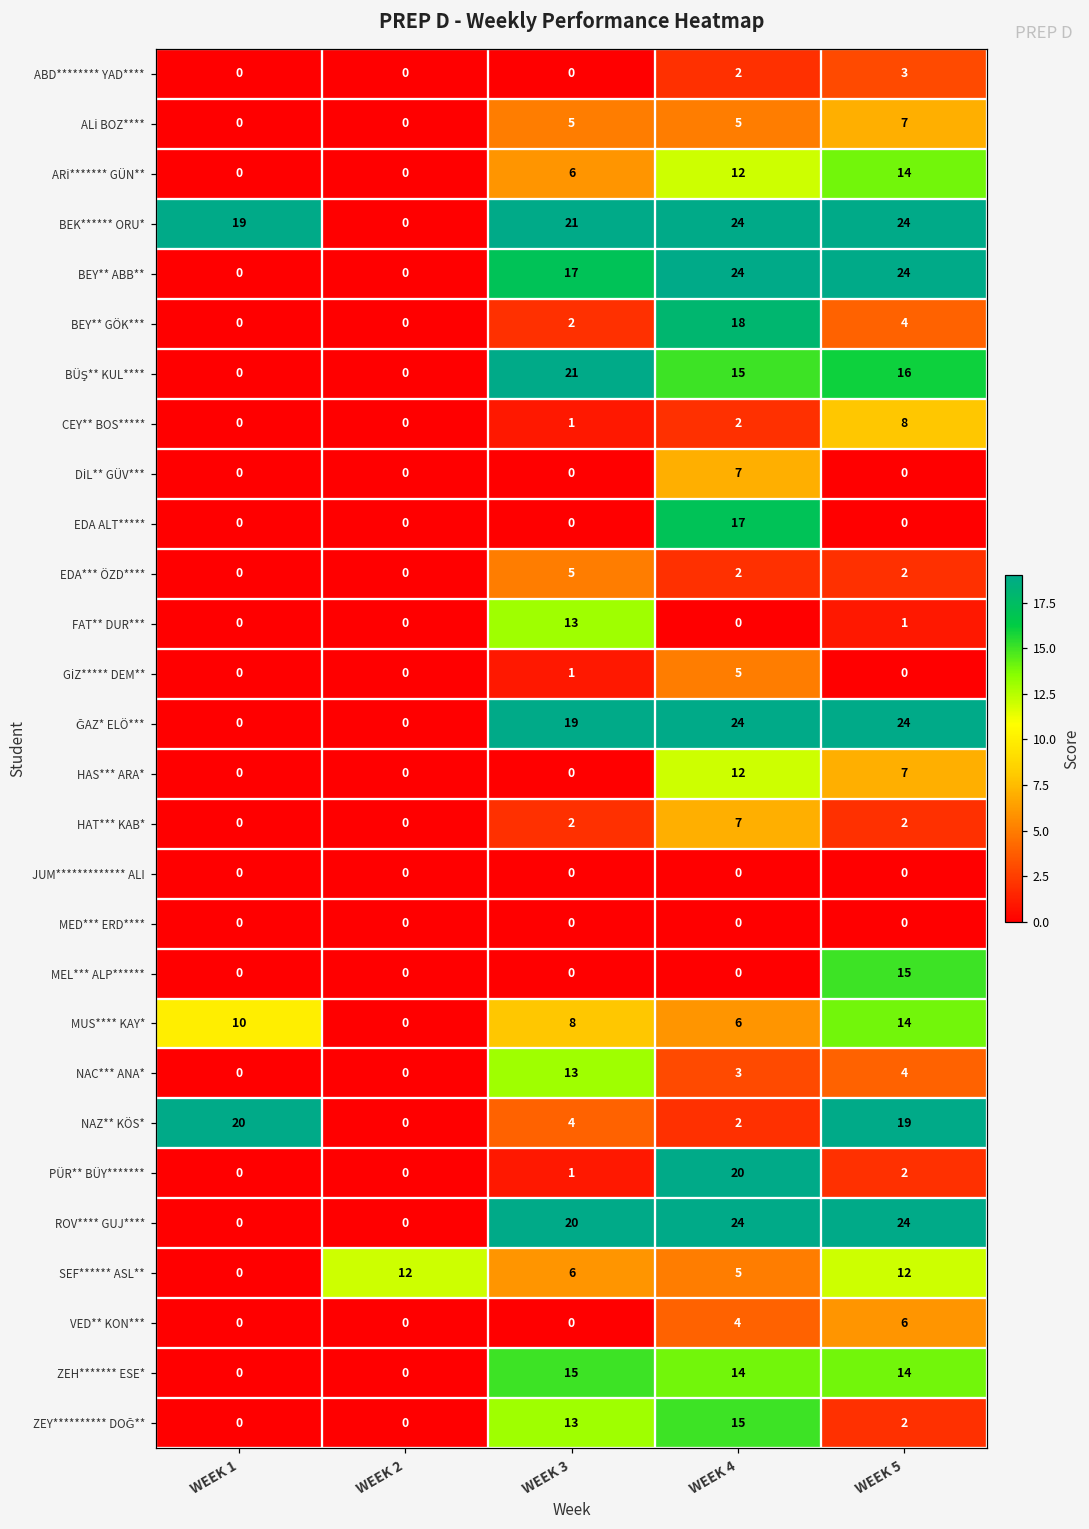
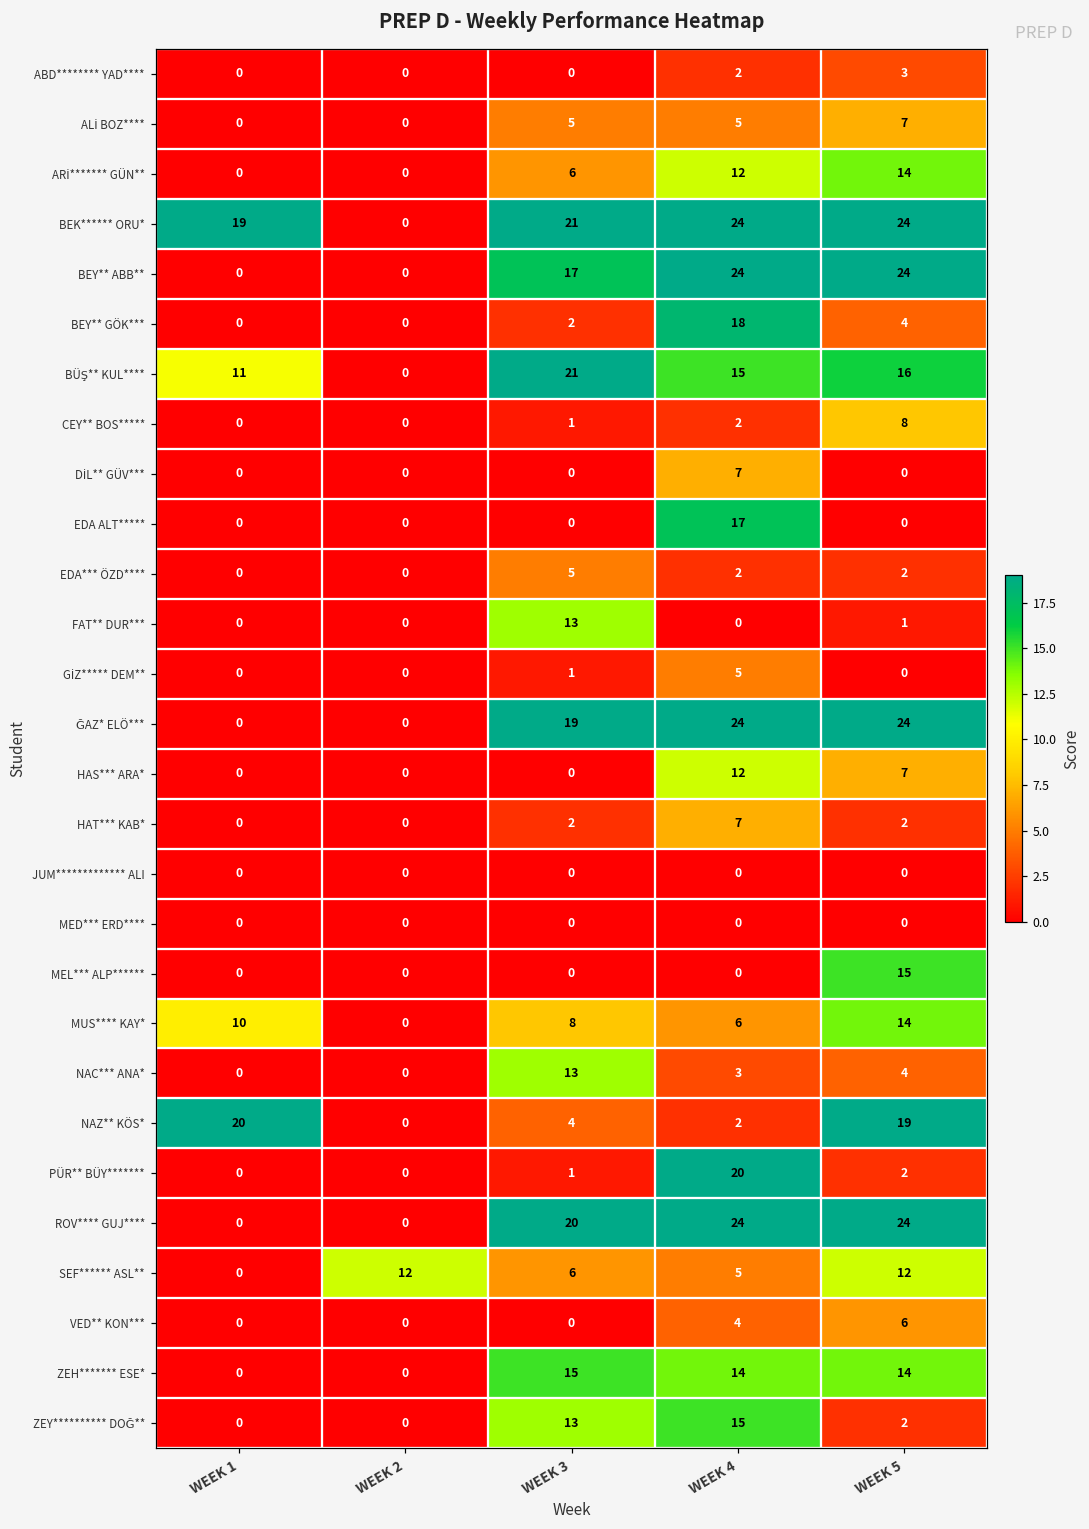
BÜŞ** KUL****, WEEK 1: 0 -> 11
